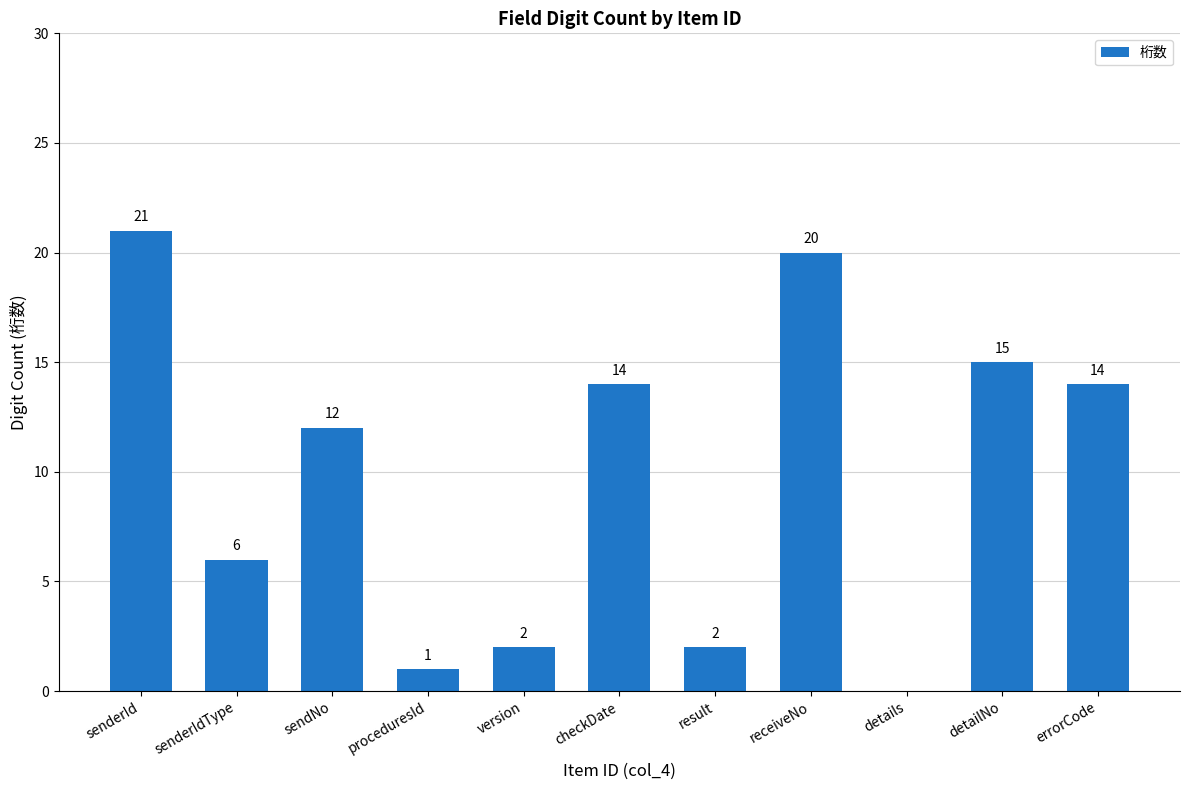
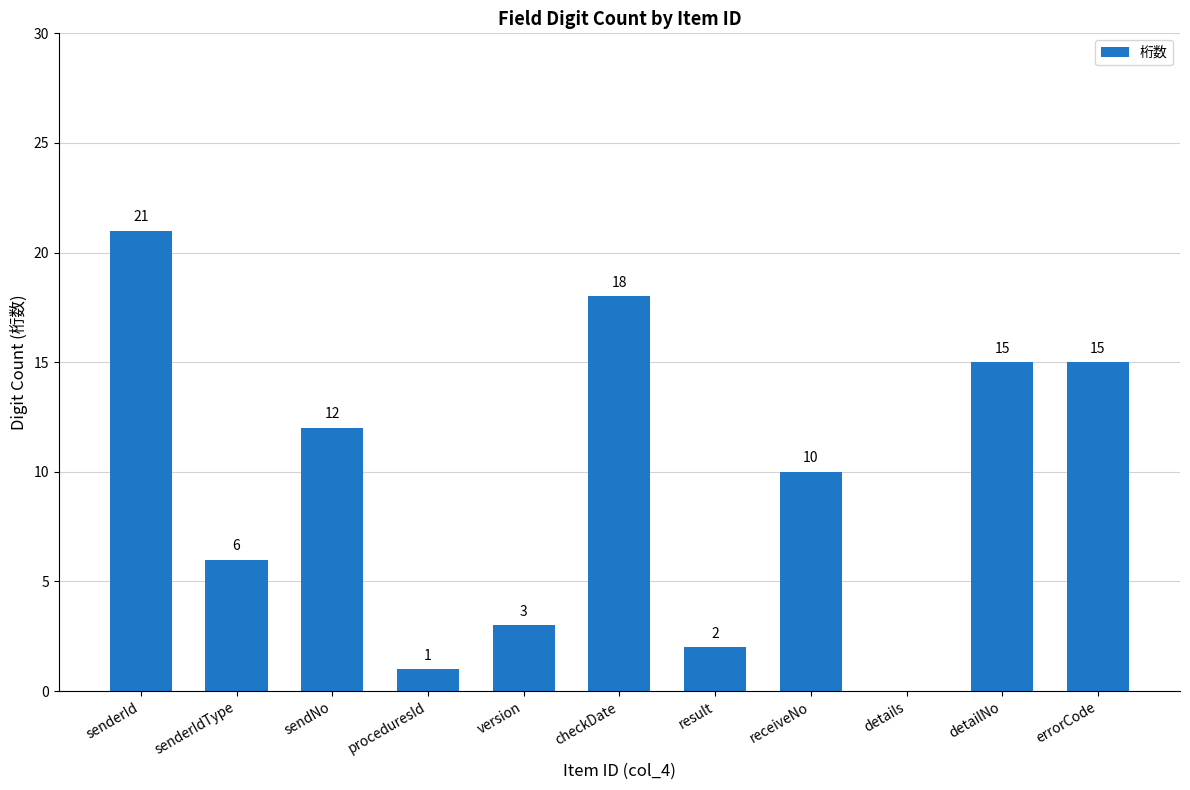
version: 2 -> 3
checkDate: 14 -> 18
receiveNo: 20 -> 10
errorCode: 14 -> 15
